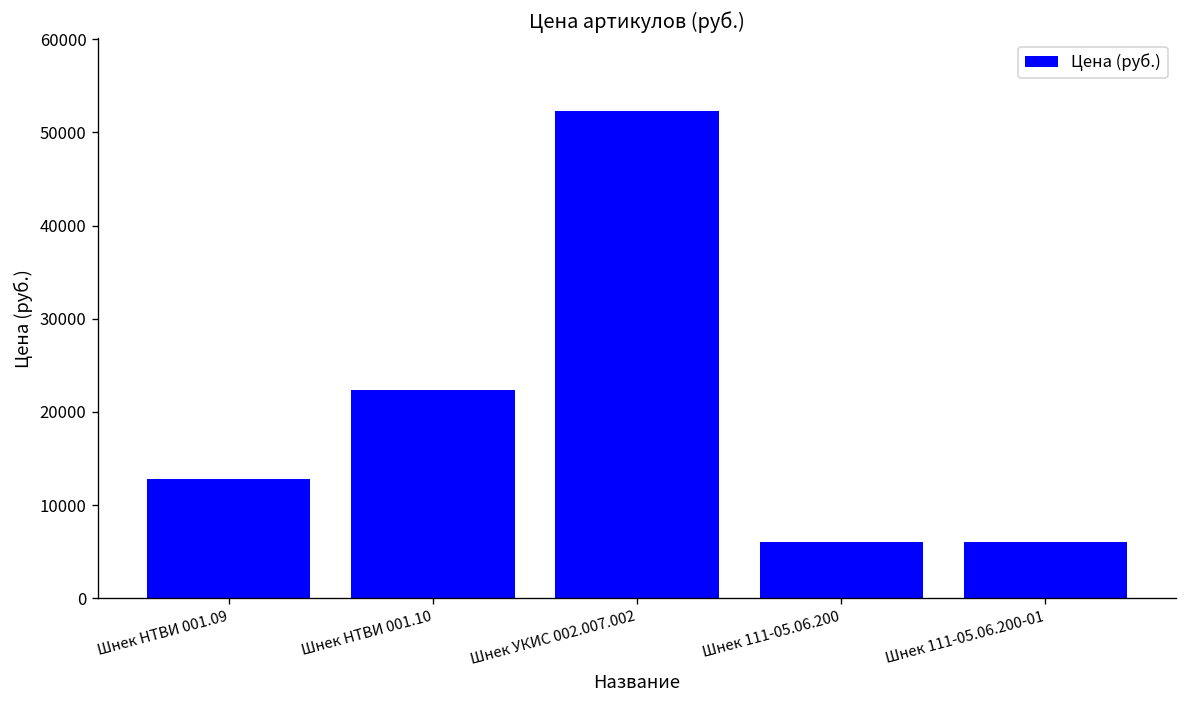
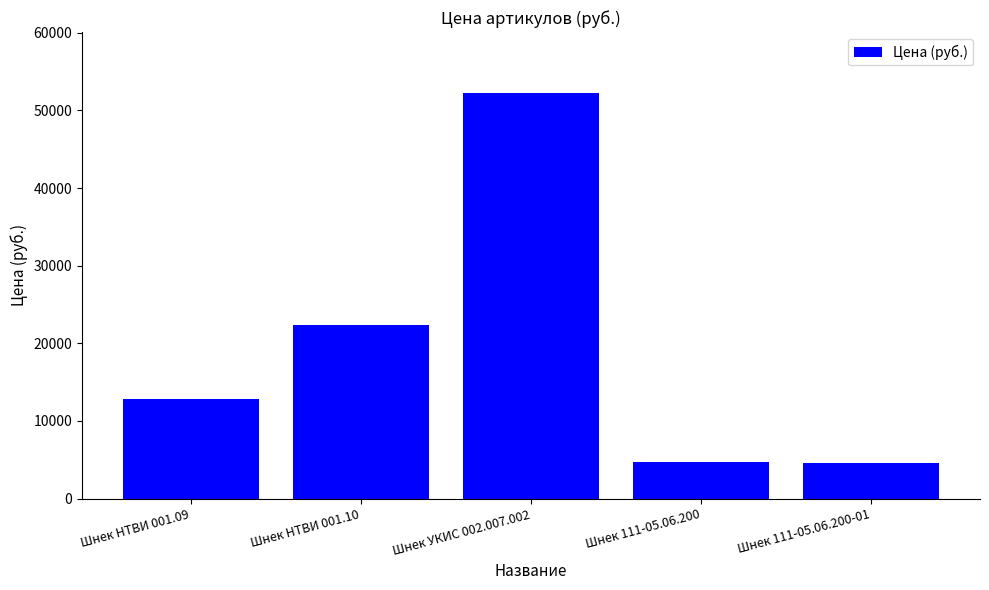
Шнек 111-05.06.200: 6000 -> 5000
Шнек 111-05.06.200-01: 6000 -> 5000
